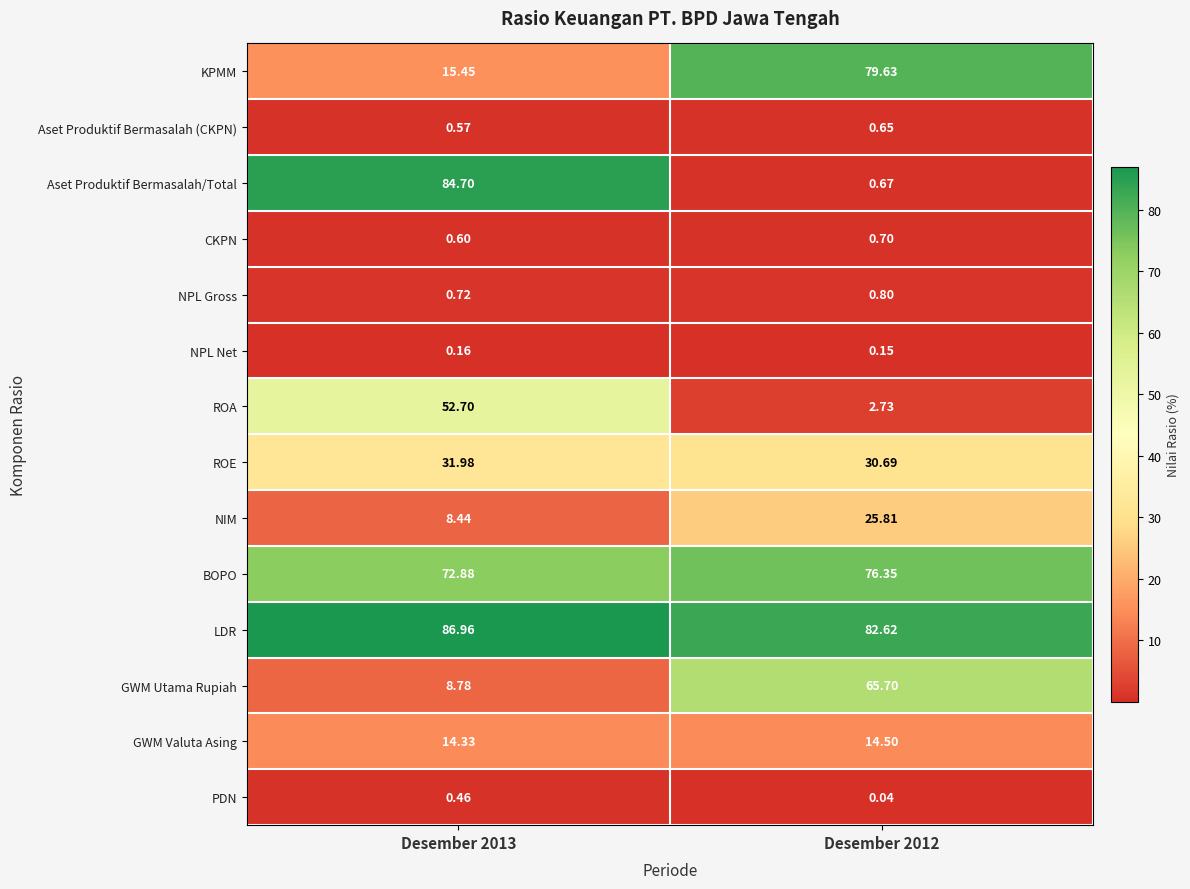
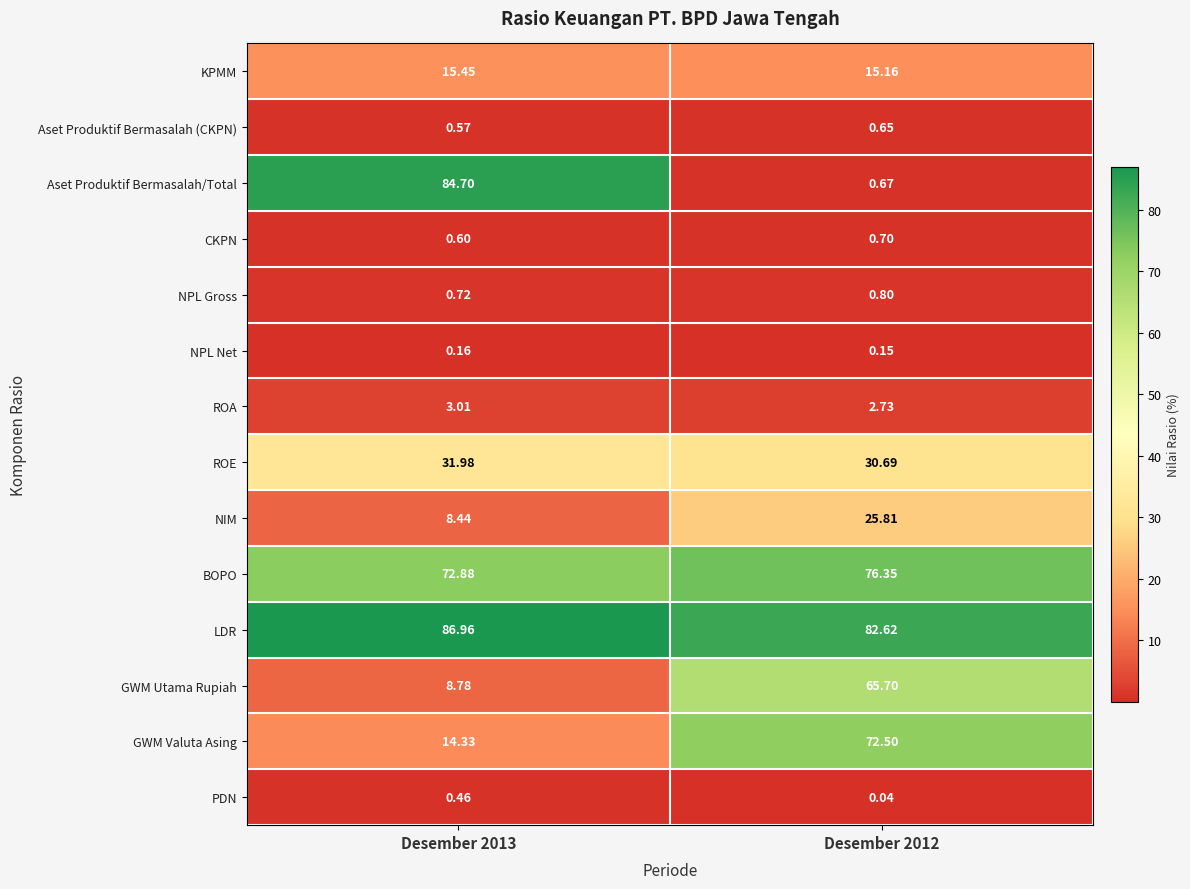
KPMM, Desember 2012: 79.63 -> 15.16
ROA, Desember 2013: 52.70 -> 3.01
GWM Valuta Asing, Desember 2012: 14.50 -> 72.50
